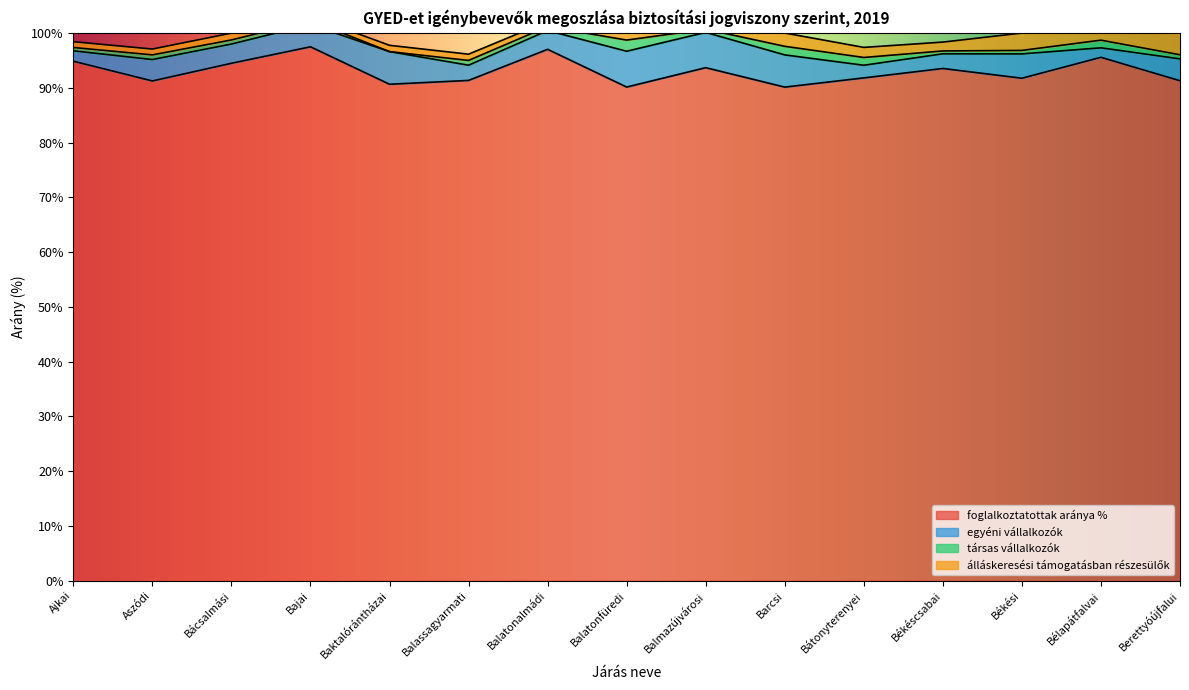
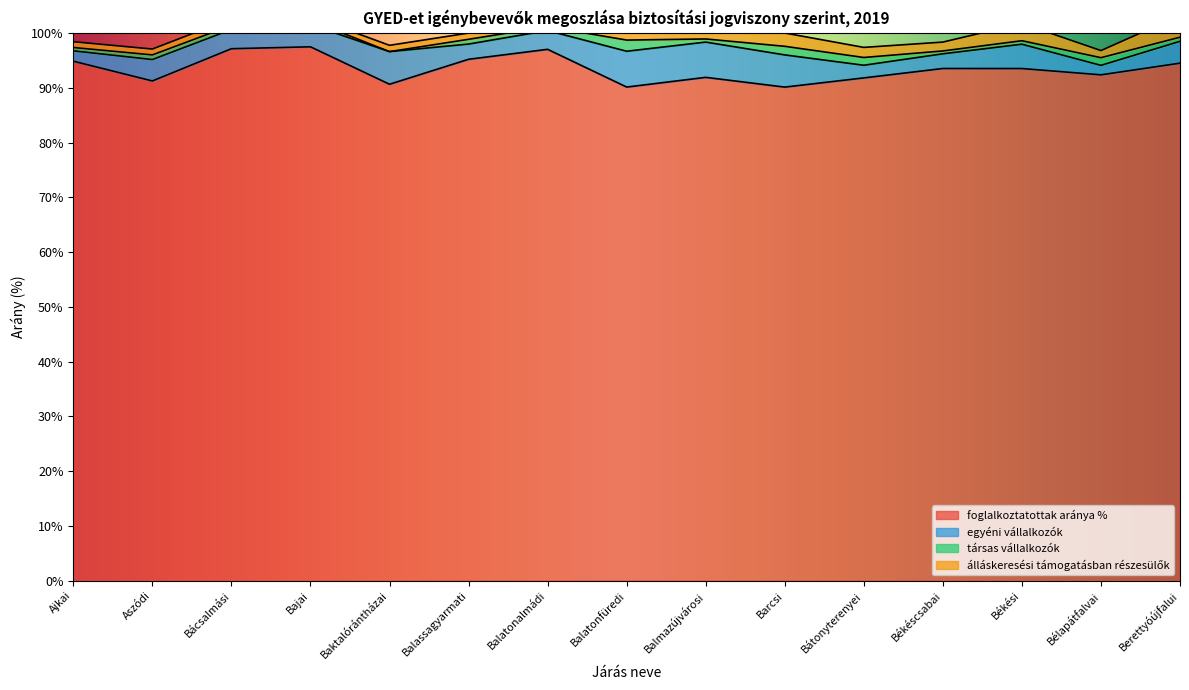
foglalkoztatottak aránya %, Bácsalmási: 94% -> 97%
foglalkoztatottak aránya %, Balassagyarmati: 91% -> 95%
foglalkoztatottak aránya %, Balmazújvárosi: 94% -> 92%
foglalkoztatottak aránya %, Békési: 92% -> 94%
foglalkoztatottak aránya %, Bélapátfalvai: 96% -> 92%
foglalkoztatottak aránya %, Berettyóújfalui: 91% -> 95%
